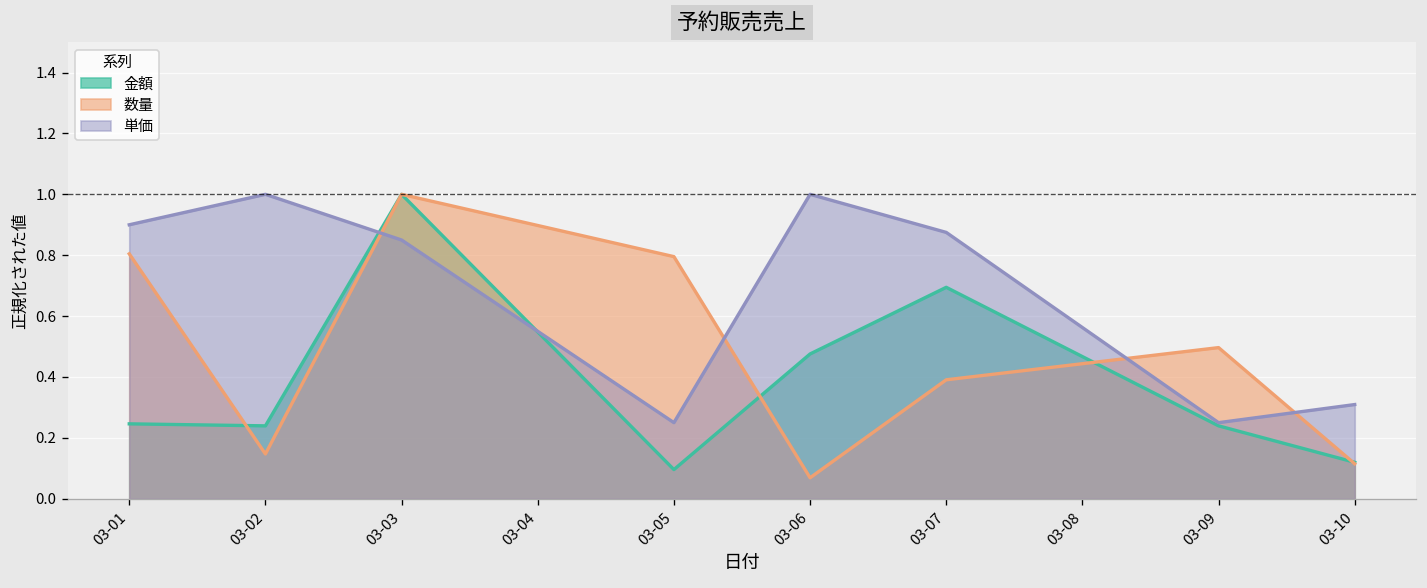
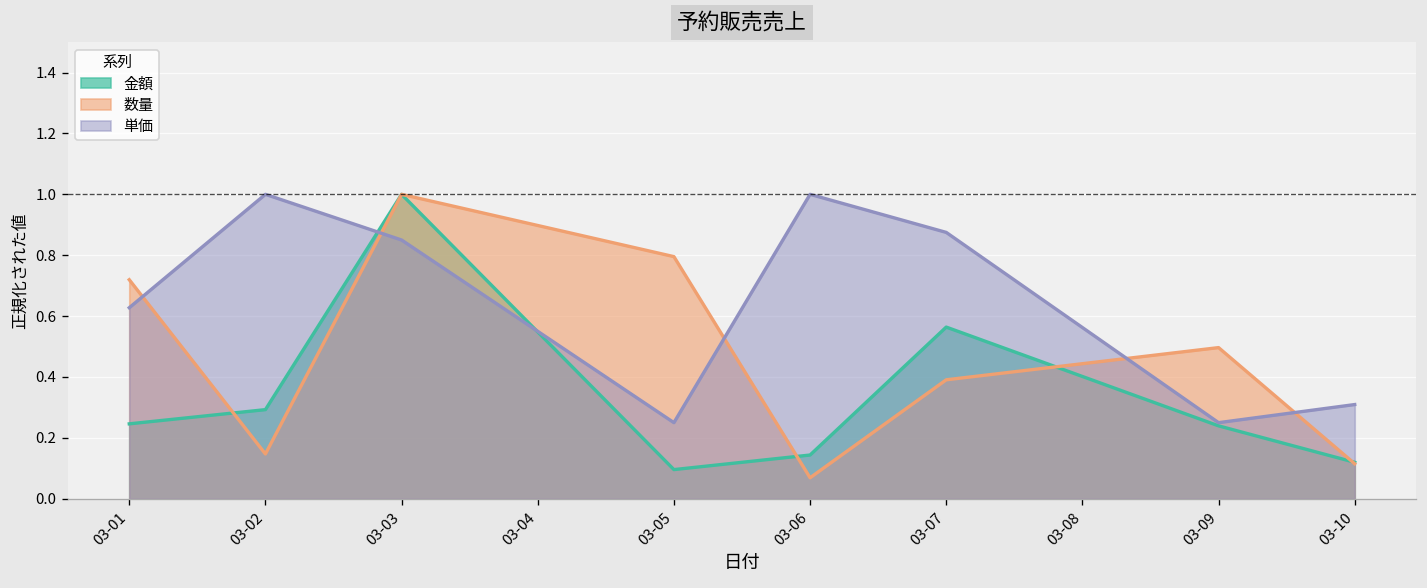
数量, 03-01: 0.80 -> 0.72
単価, 03-01: 0.90 -> 0.63
金額, 03-02: 0.24 -> 0.29
金額, 03-06: 0.48 -> 0.14
金額, 03-07: 0.69 -> 0.56
